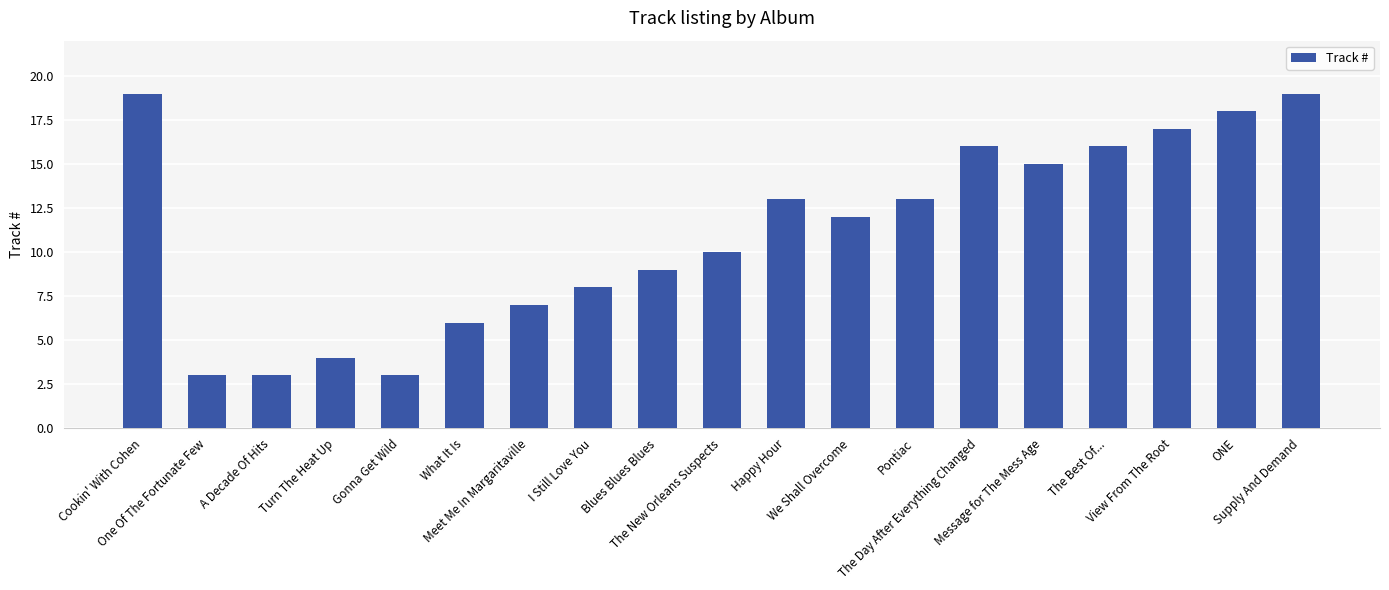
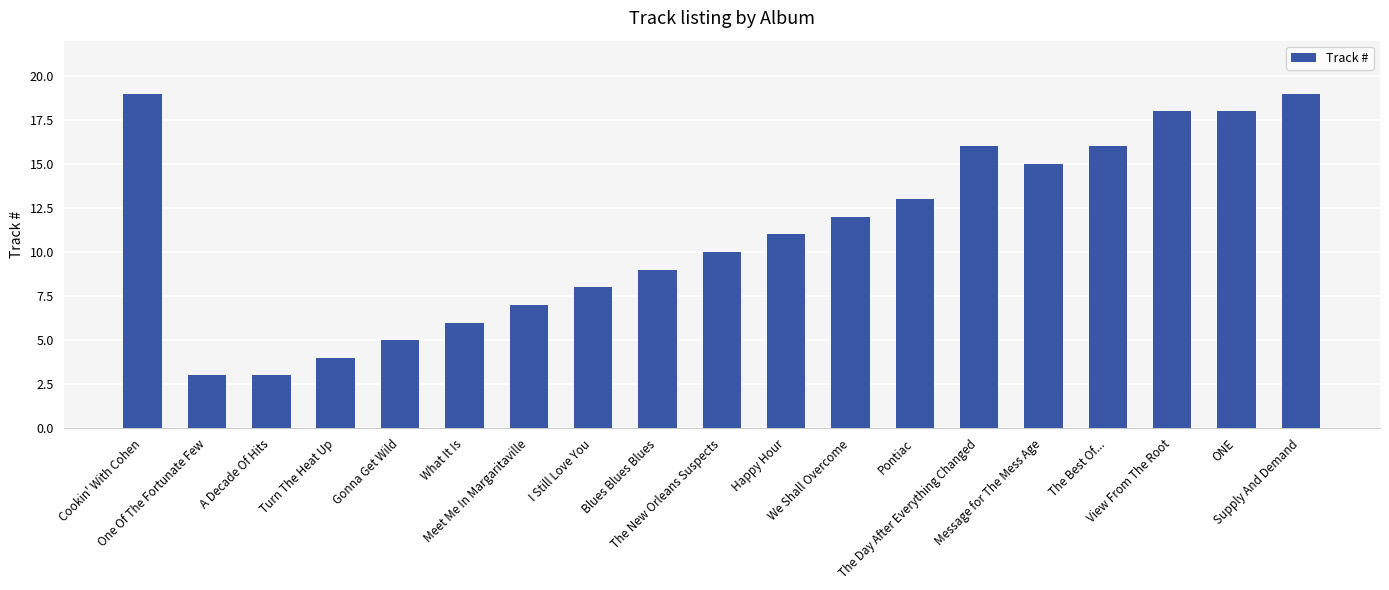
Gonna Get Wild: 3 -> 5
Happy Hour: 13 -> 11
View From The Root: 17 -> 18
